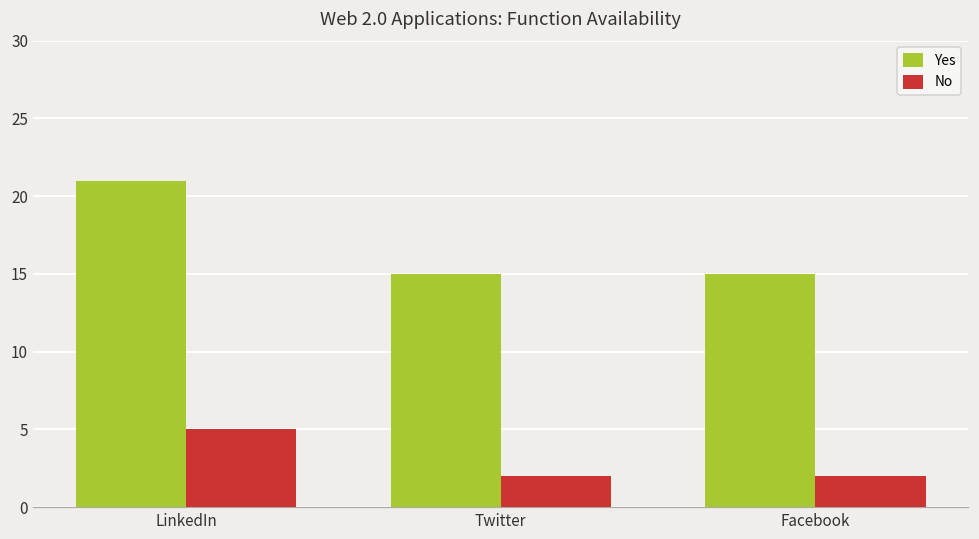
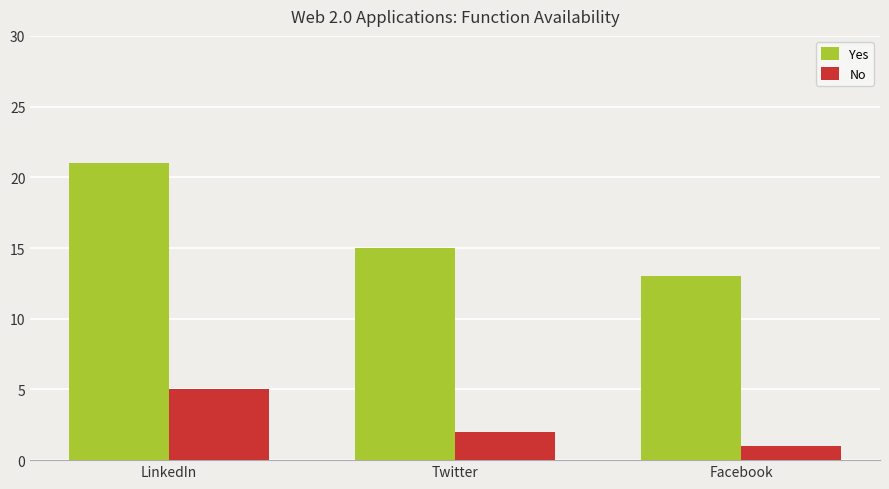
Yes, Facebook: 15 -> 13
No, Facebook: 2 -> 1
